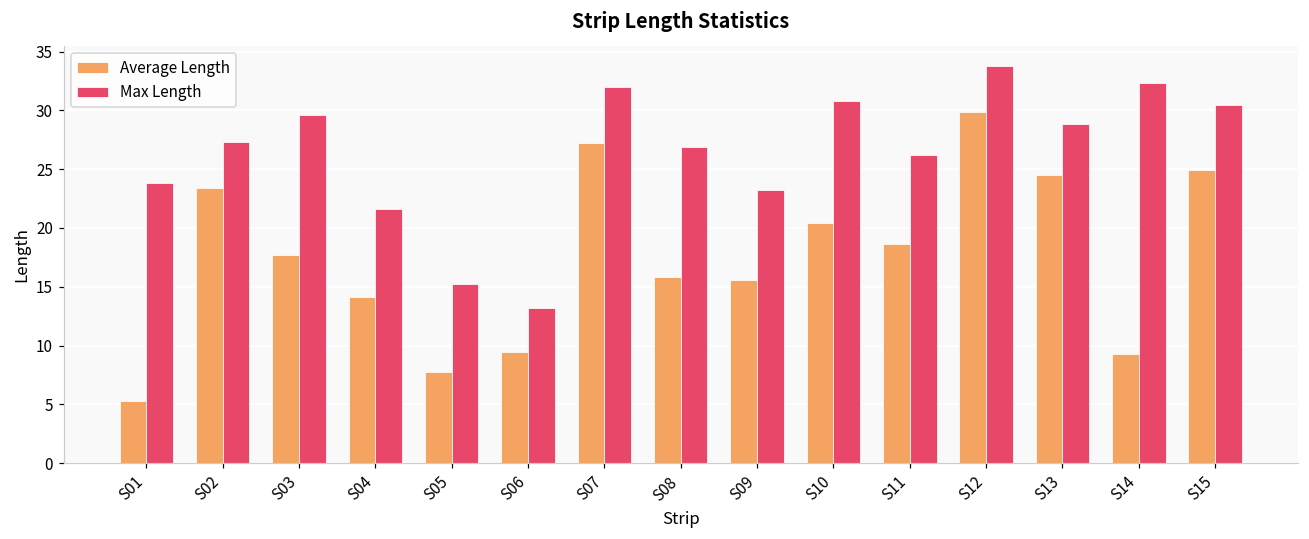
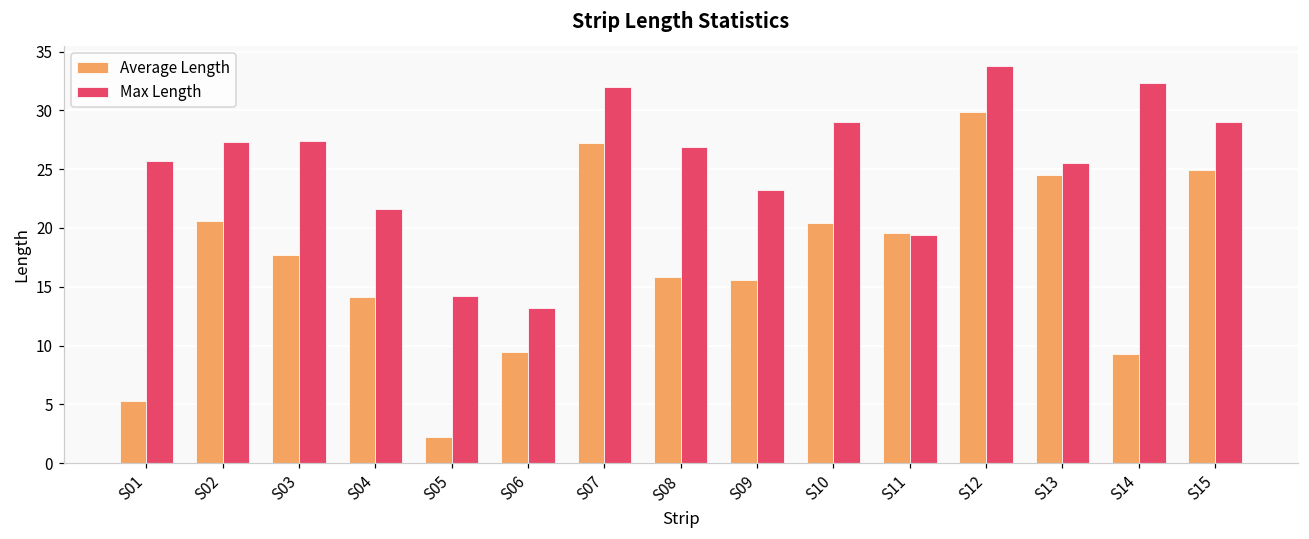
Max Length, S01: 23.8 -> 25.7
Average Length, S02: 23.4 -> 20.6
Max Length, S03: 29.6 -> 27.4
Average Length, S05: 7.7 -> 2.2
Max Length, S05: 15.2 -> 14.2
Max Length, S10: 30.8 -> 29.0
Average Length, S11: 18.7 -> 19.6
Max Length, S11: 26.2 -> 19.4
Max Length, S13: 28.8 -> 25.5
Max Length, S15: 30.5 -> 29.0
